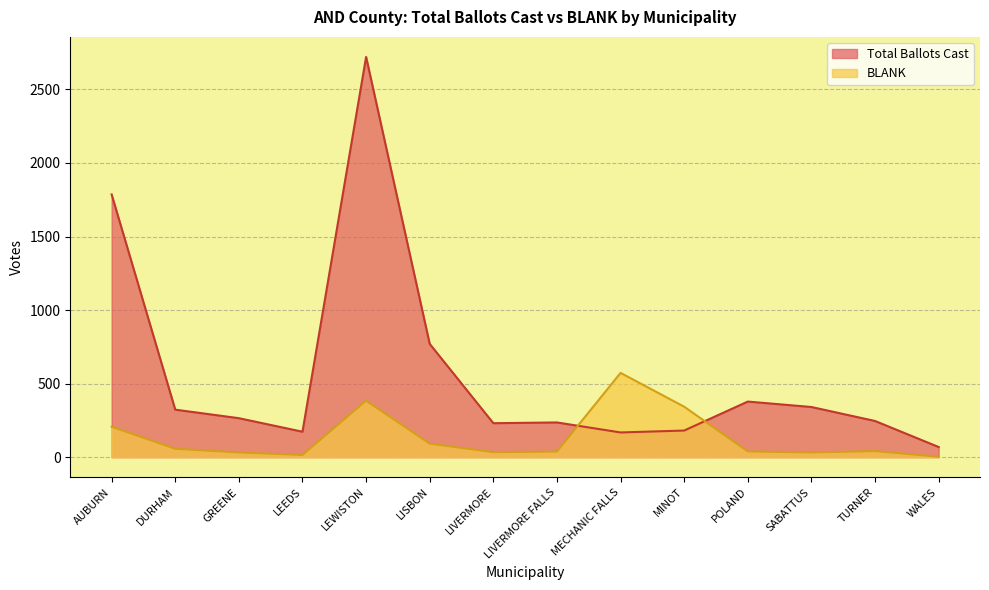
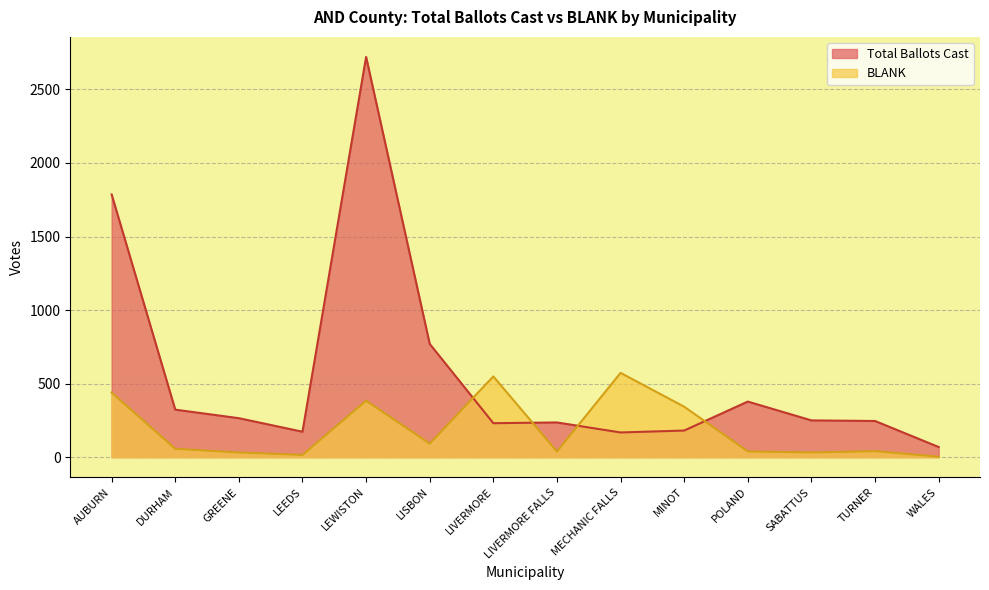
BLANK, AUBURN: 210 -> 440
BLANK, LIVERMORE: 30 -> 550
Total Ballots Cast, SABATTUS: 340 -> 250
